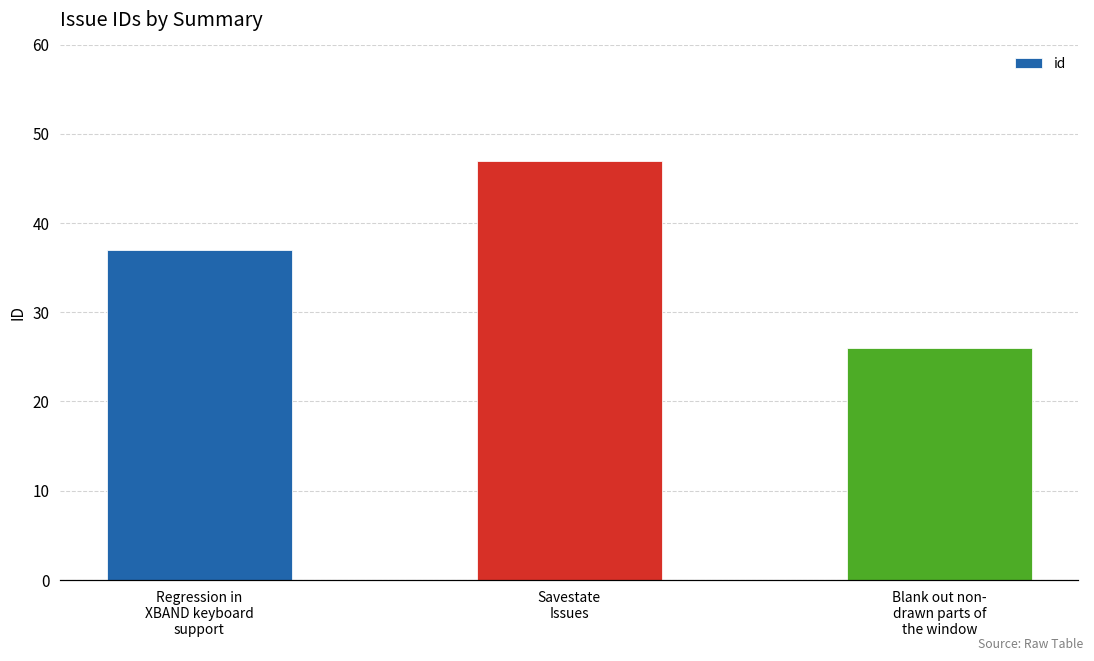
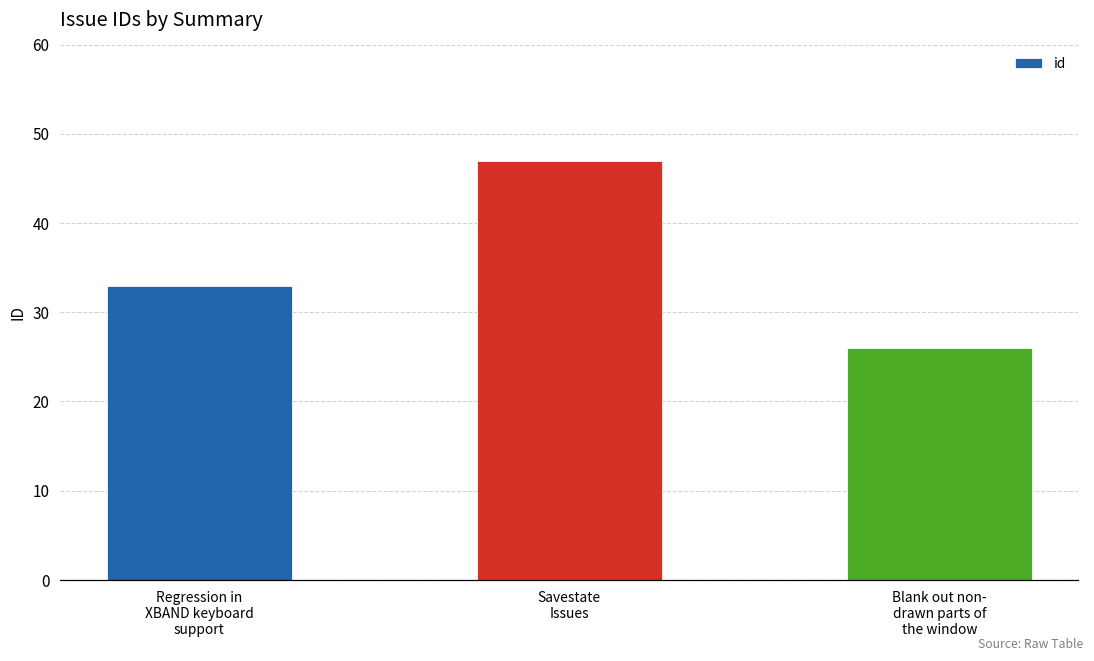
Regression in XBAND keyboard support: 37 -> 33
